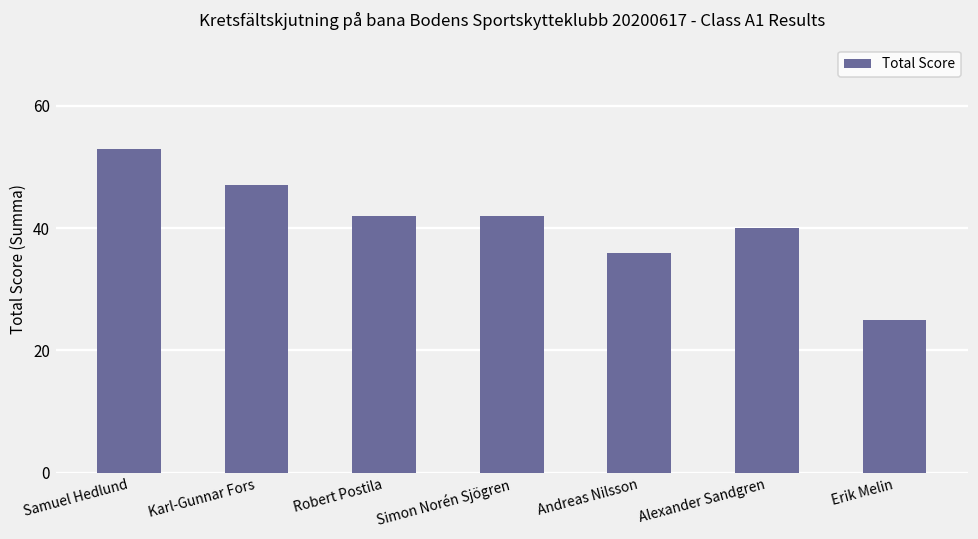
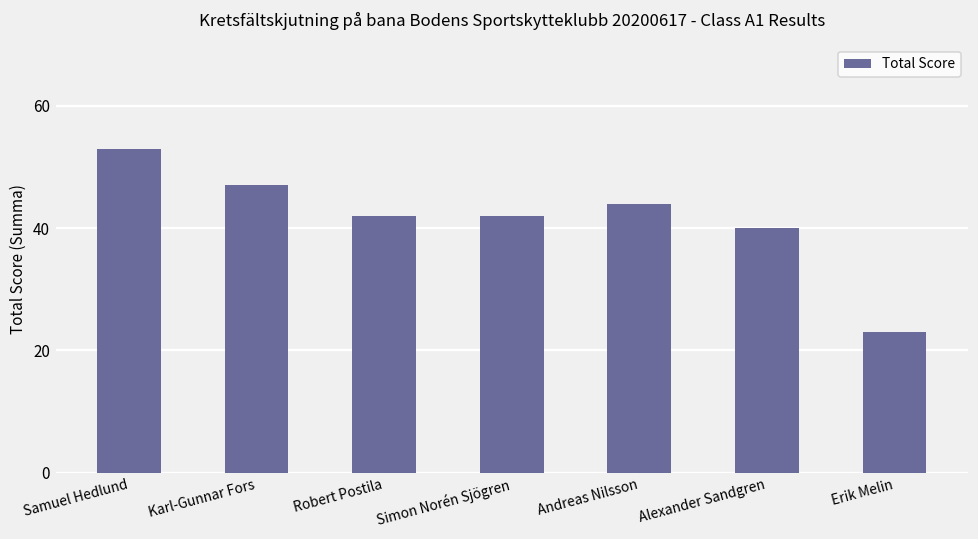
Andreas Nilsson: 36 -> 44
Erik Melin: 25 -> 23
